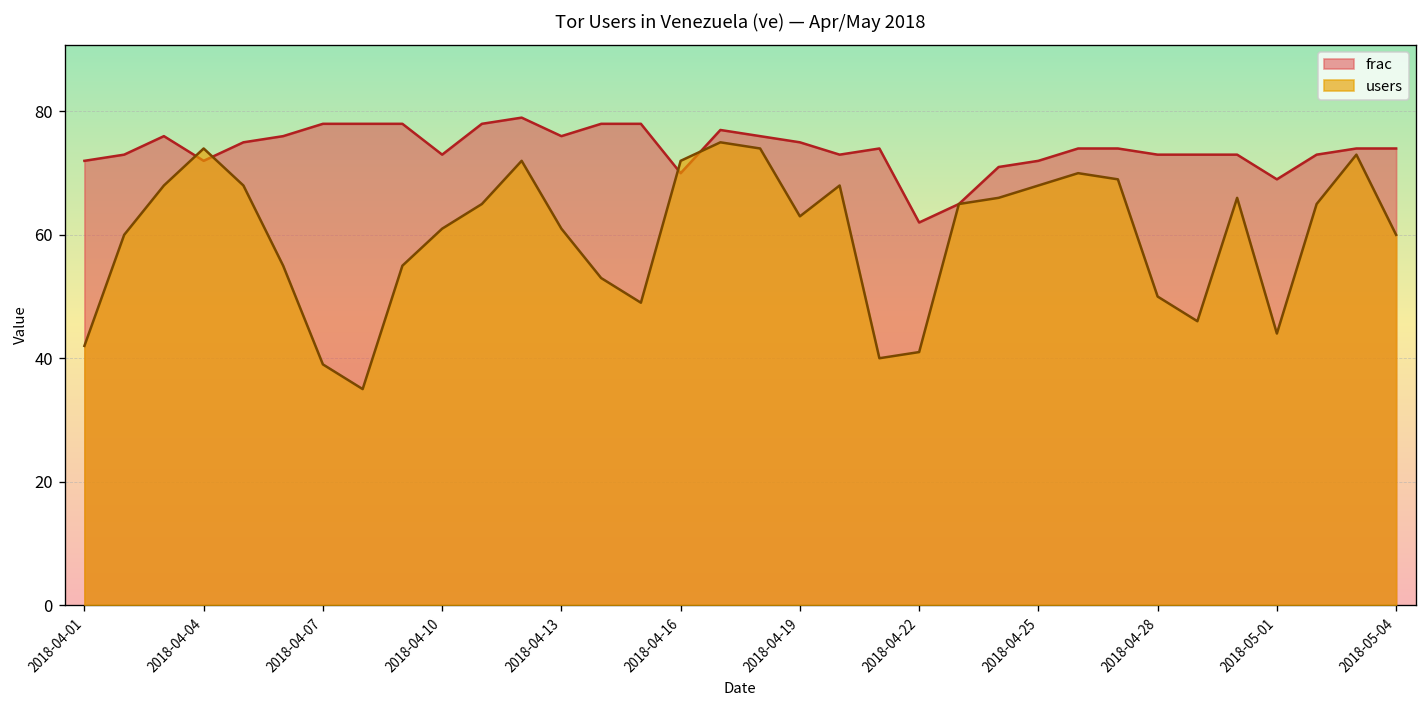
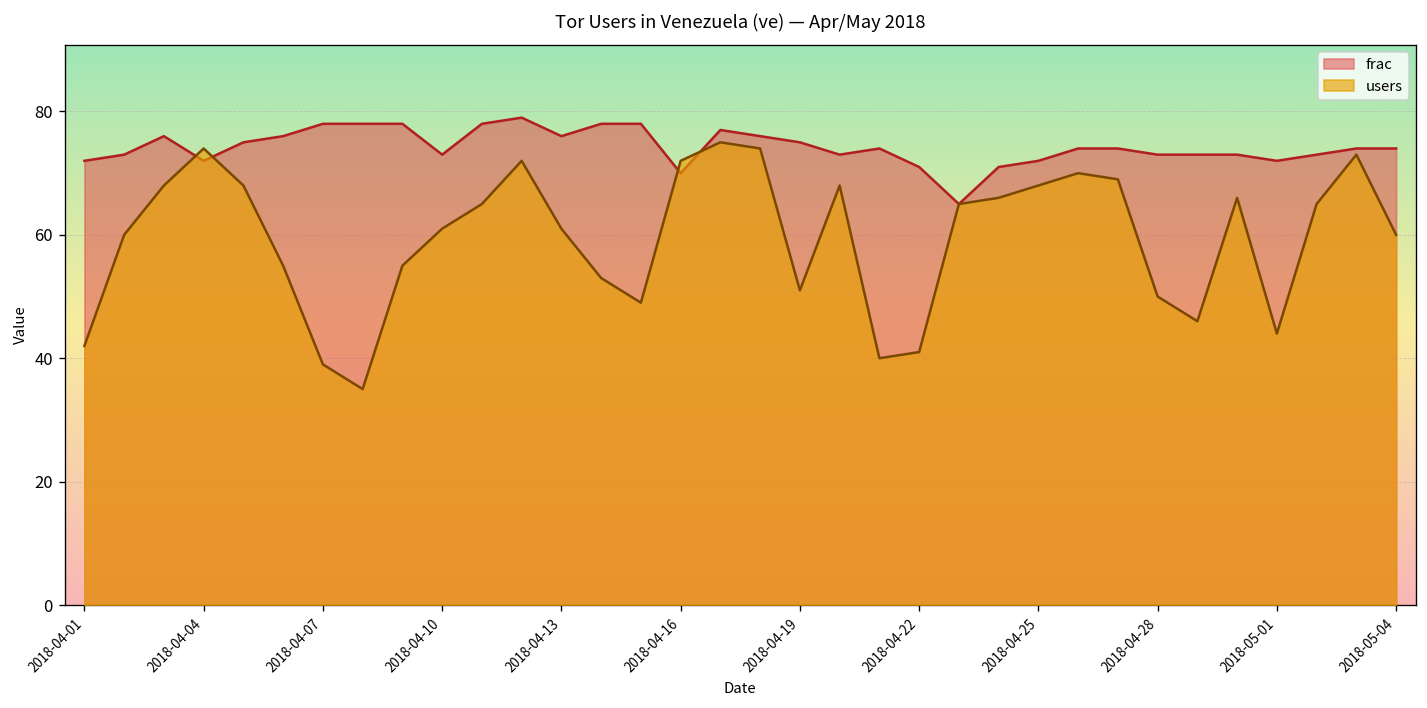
users, 2018-04-19: 63 -> 51
frac, 2018-04-22: 62 -> 71
frac, 2018-05-01: 69 -> 72
